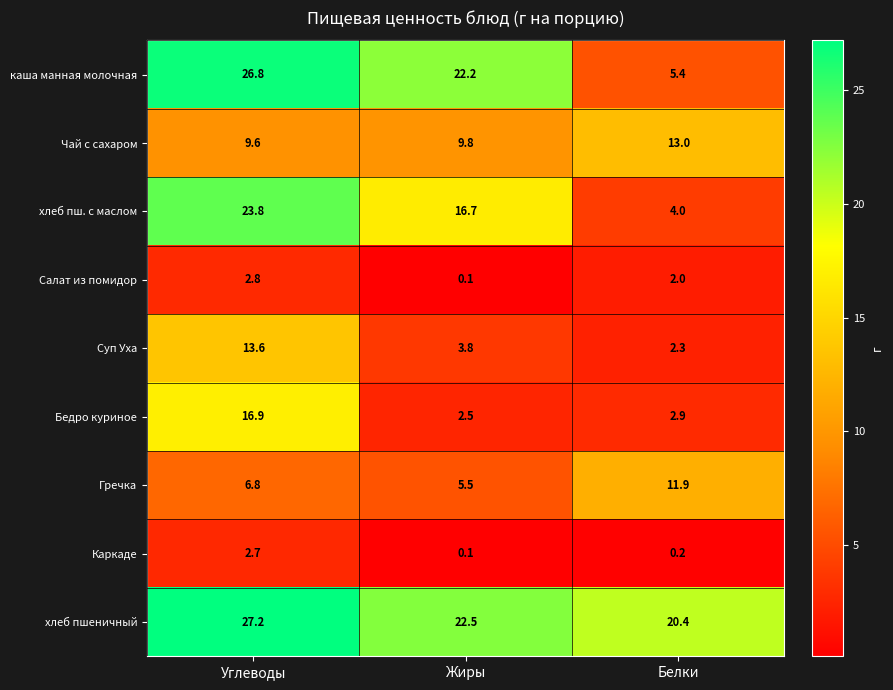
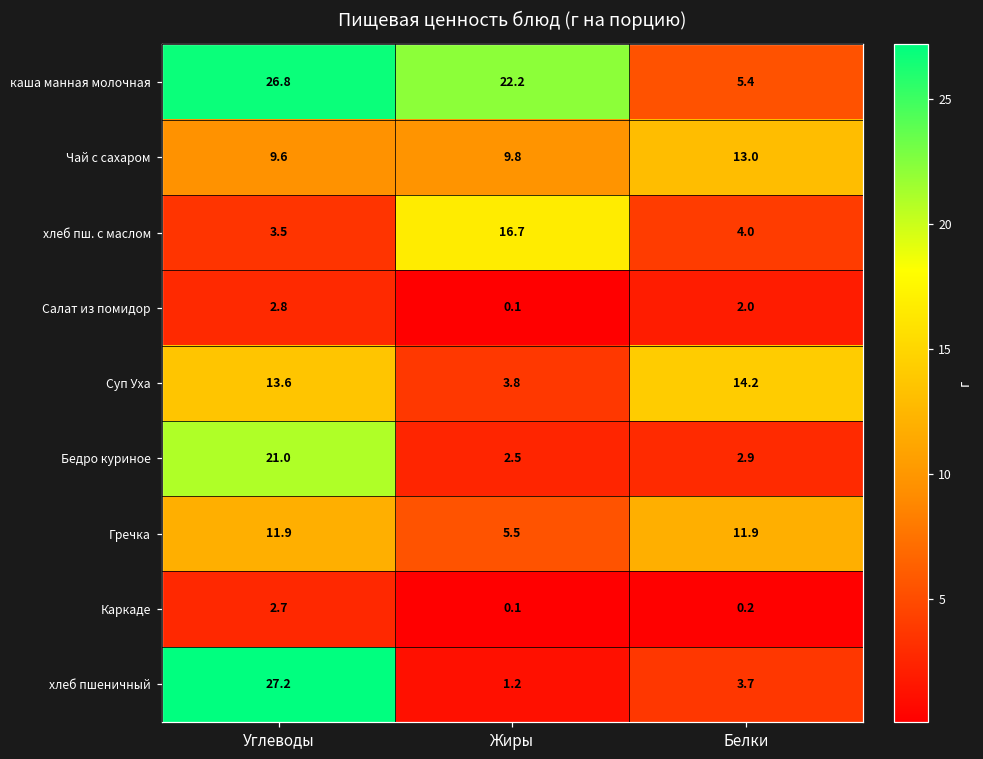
хлеб пш. с маслом, Углеводы: 23.8 -> 3.5
Суп Уха, Белки: 2.3 -> 14.2
Бедро куриное, Углеводы: 16.9 -> 21.0
Гречка, Углеводы: 6.8 -> 11.9
хлеб пшеничный, Жиры: 22.5 -> 1.2
хлеб пшеничный, Белки: 20.4 -> 3.7
